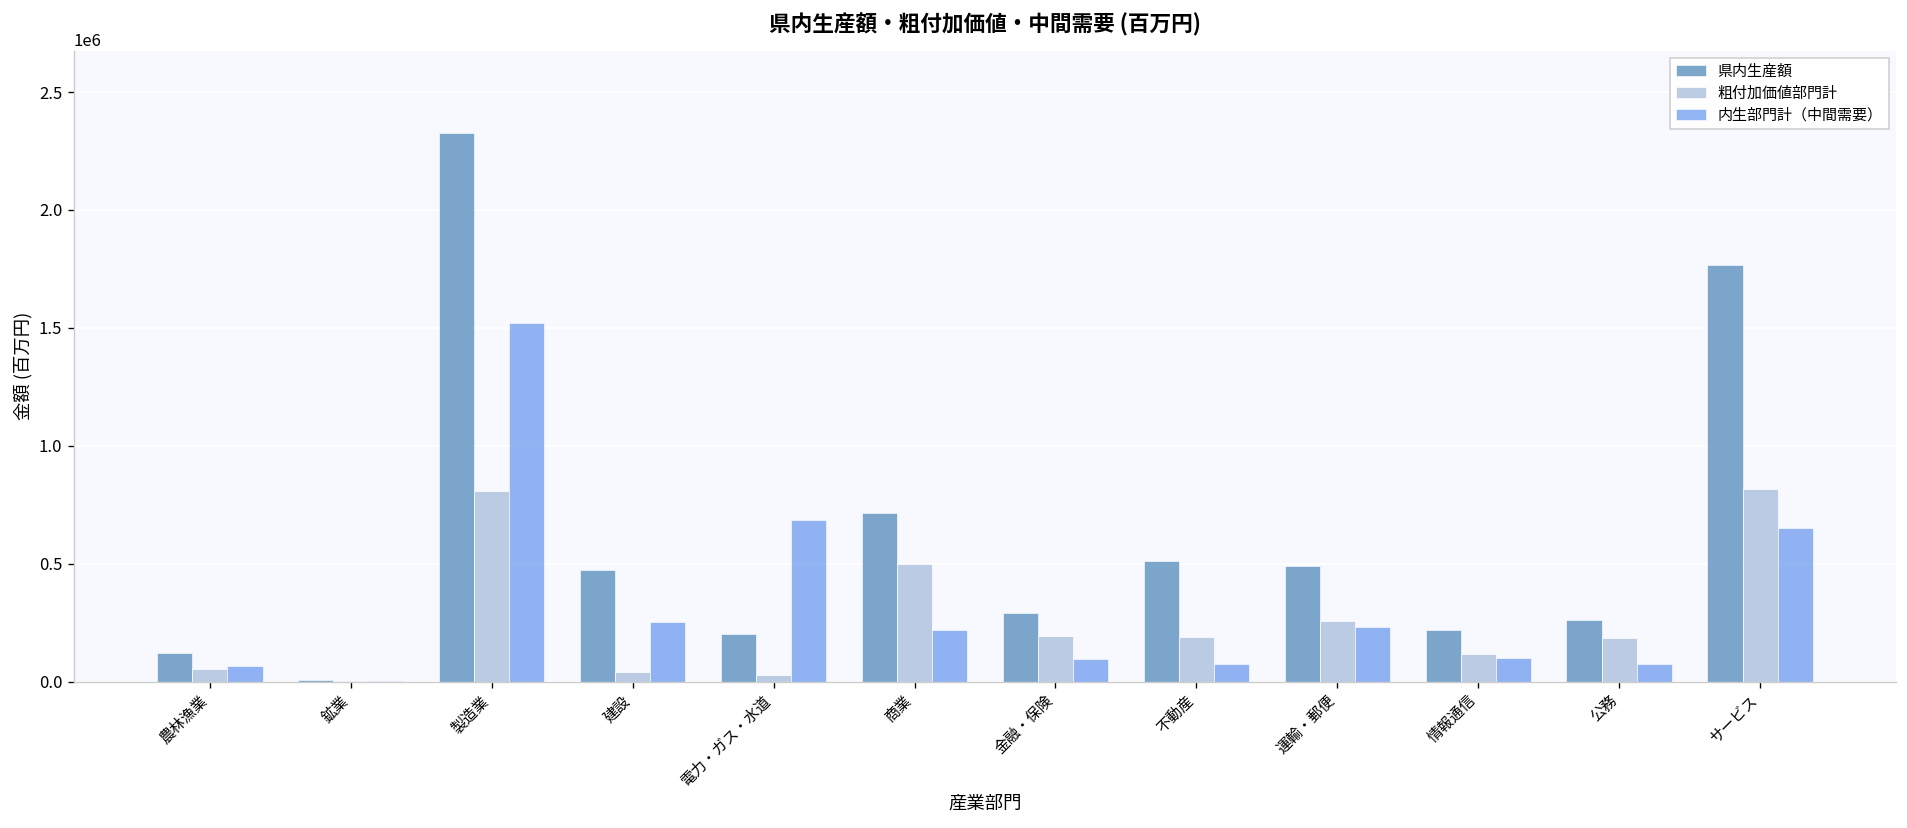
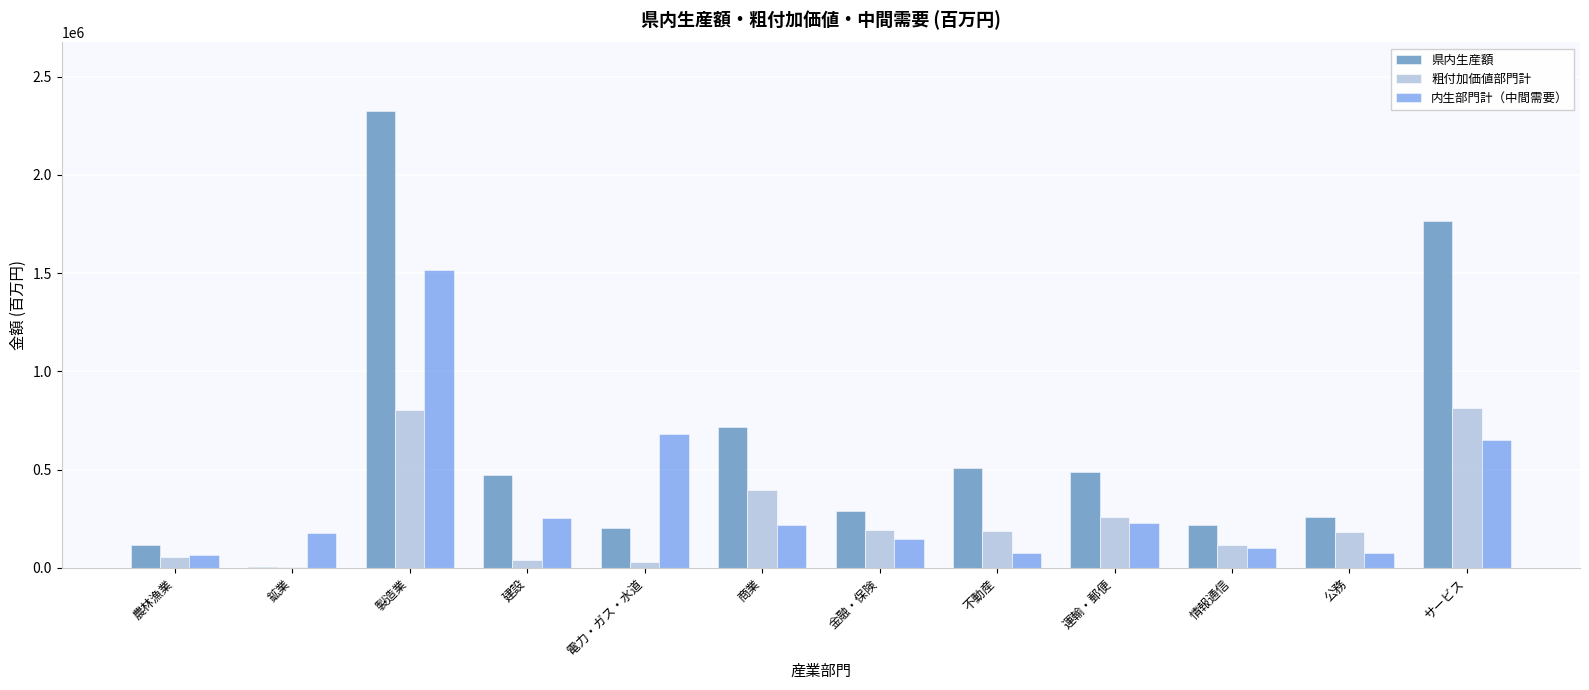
内生部門計（中間需要）, 鉱業: 0 -> 180000
粗付加価値部門計, 商業: 500000 -> 400000
内生部門計（中間需要）, 金融・保険: 90000 -> 150000
